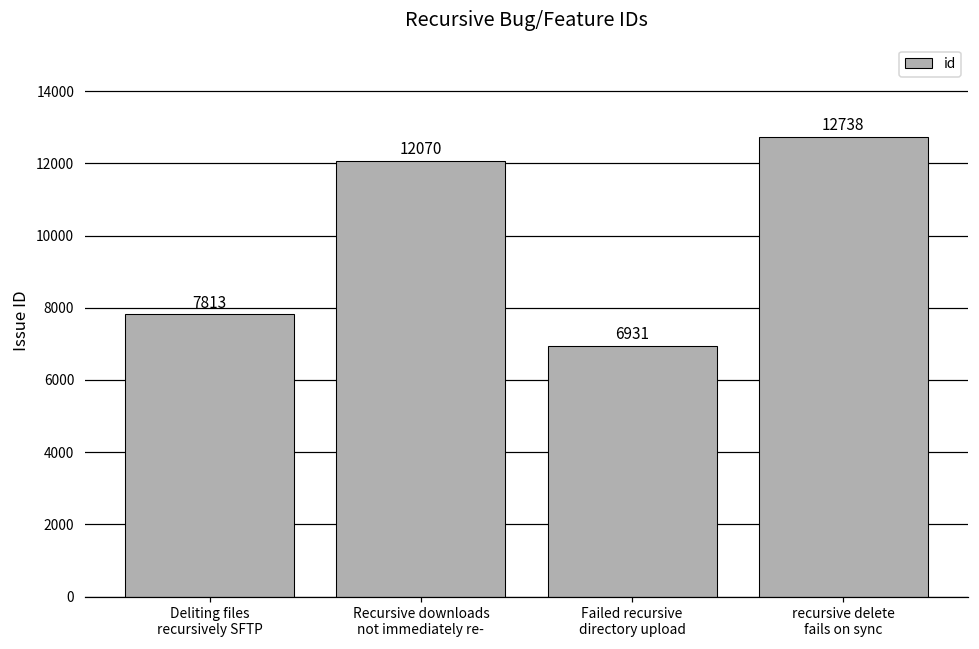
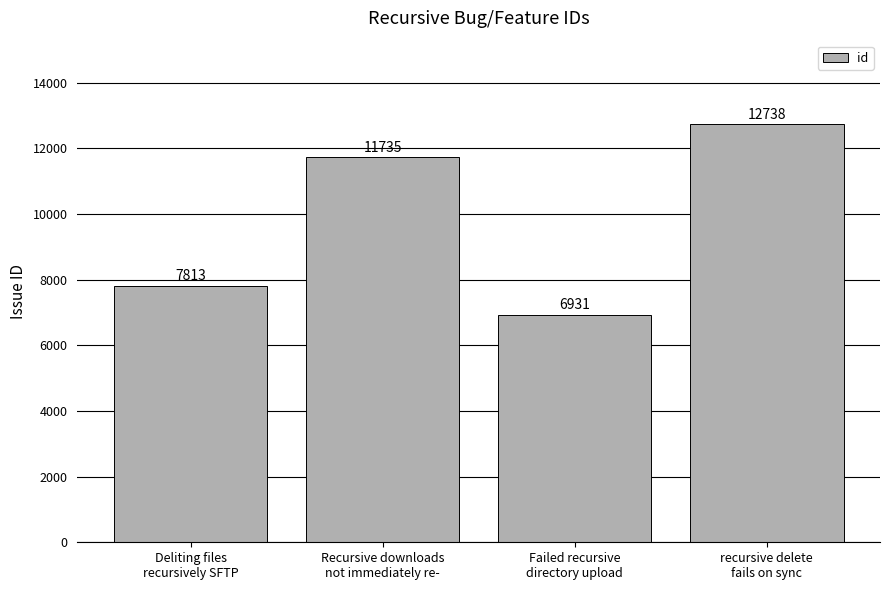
Recursive downloads not immediately re-: 12070 -> 11735
